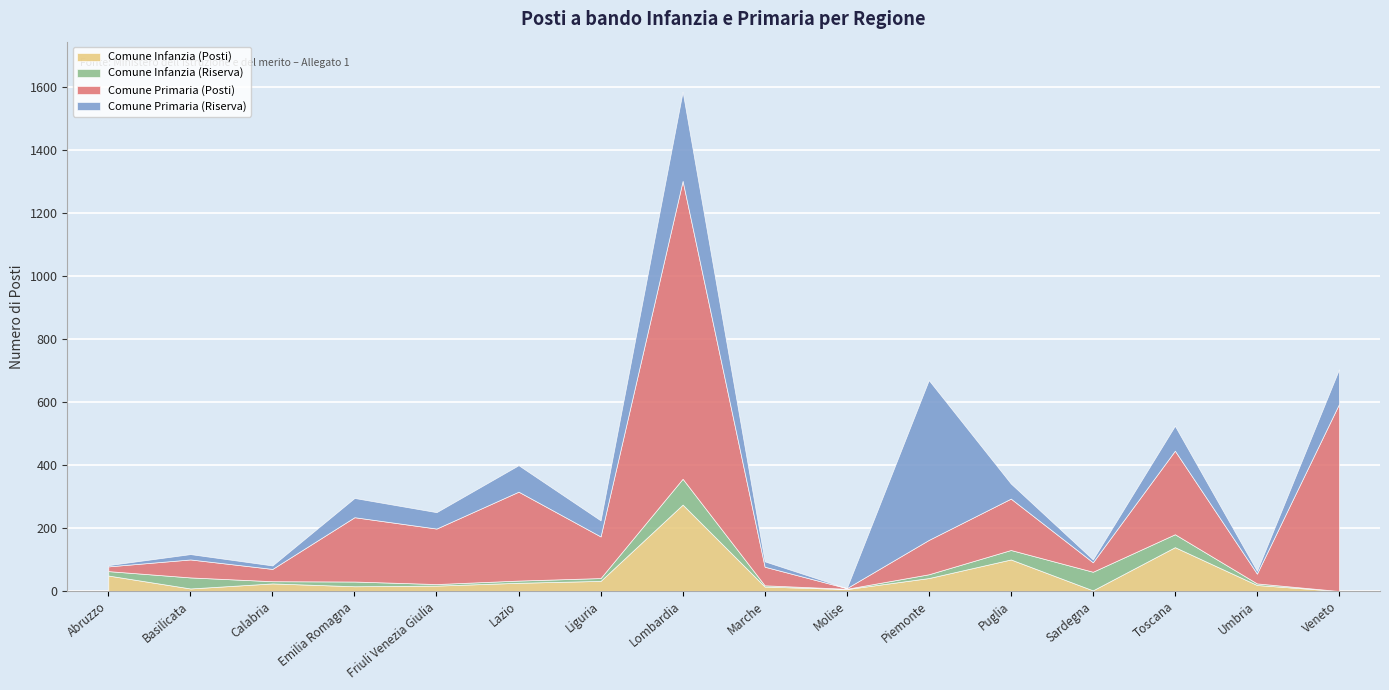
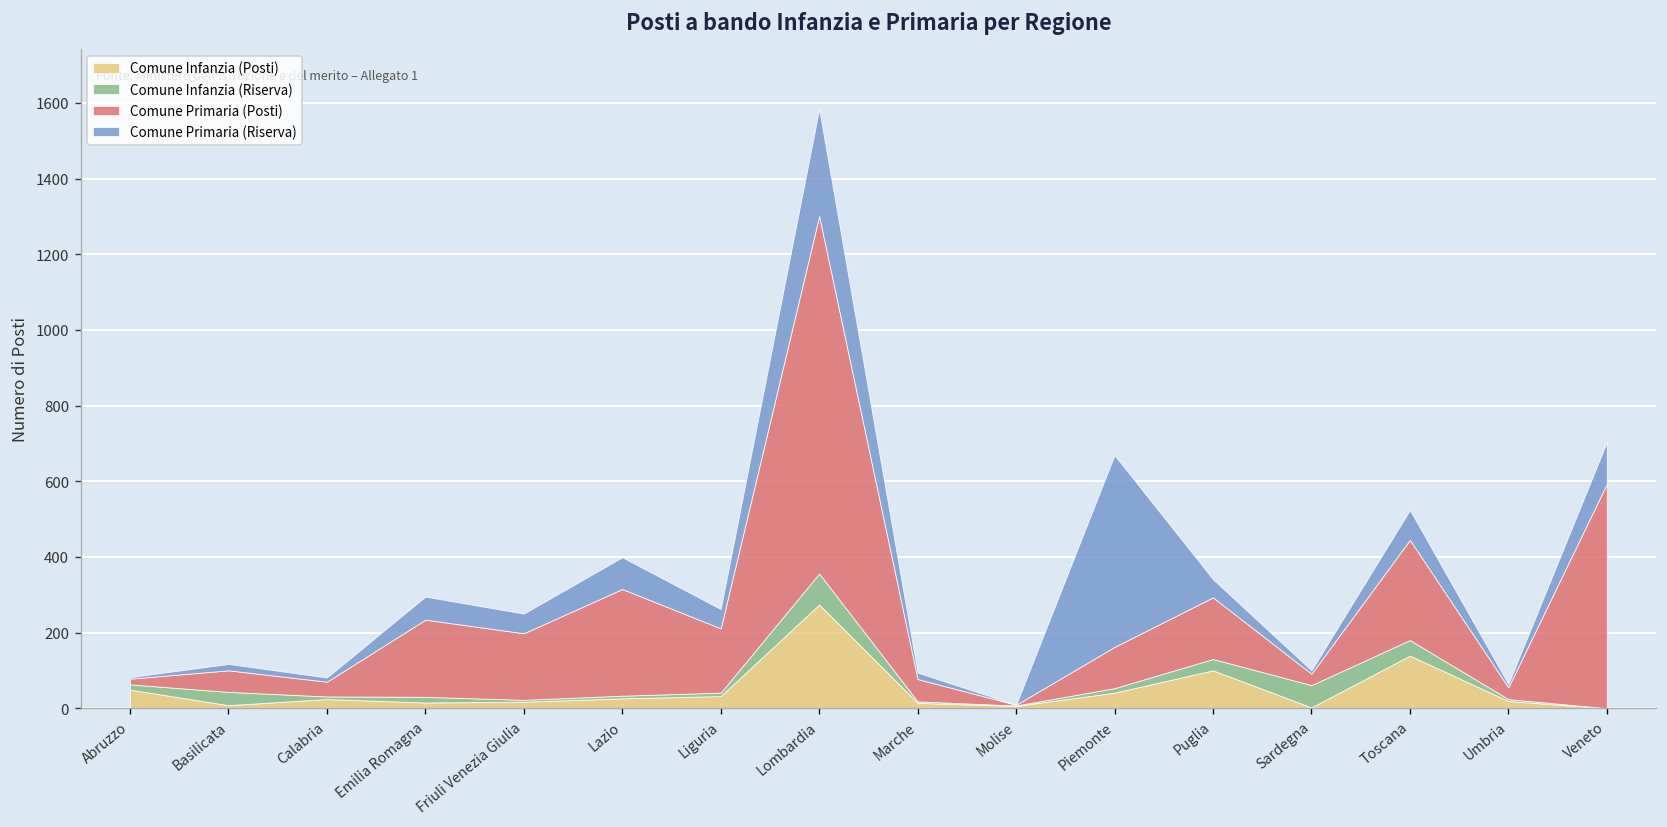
Comune Primaria (Posti), Liguria: 130 -> 170
